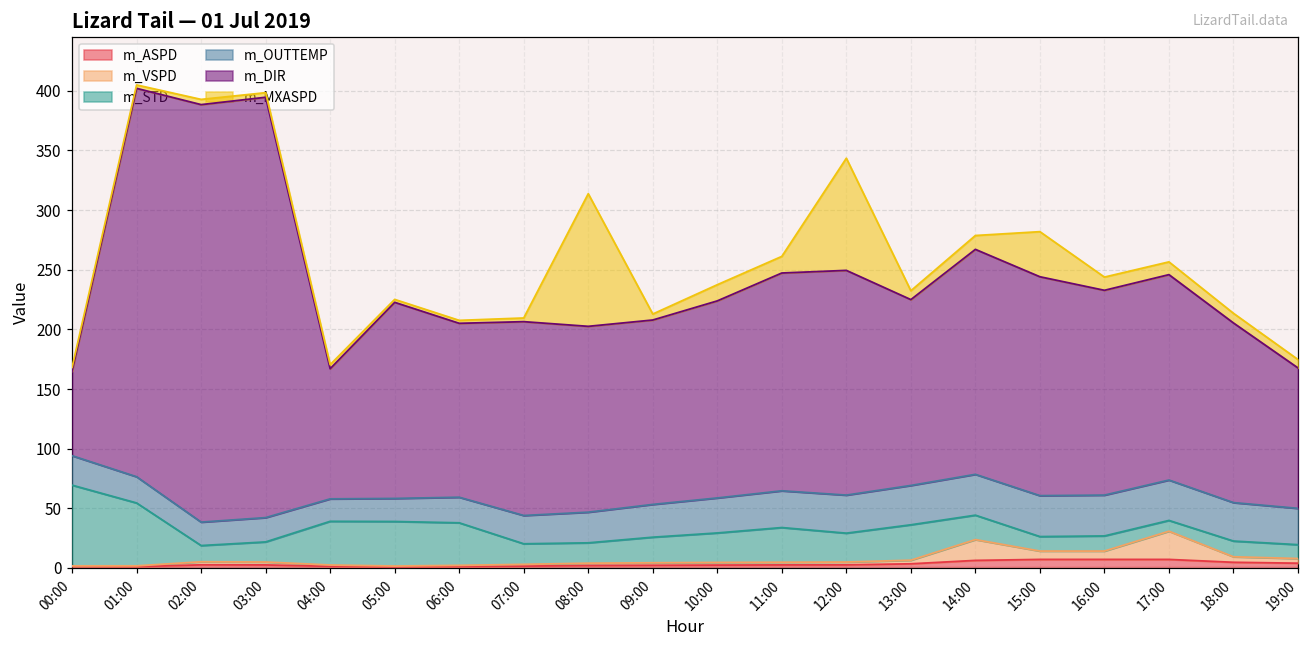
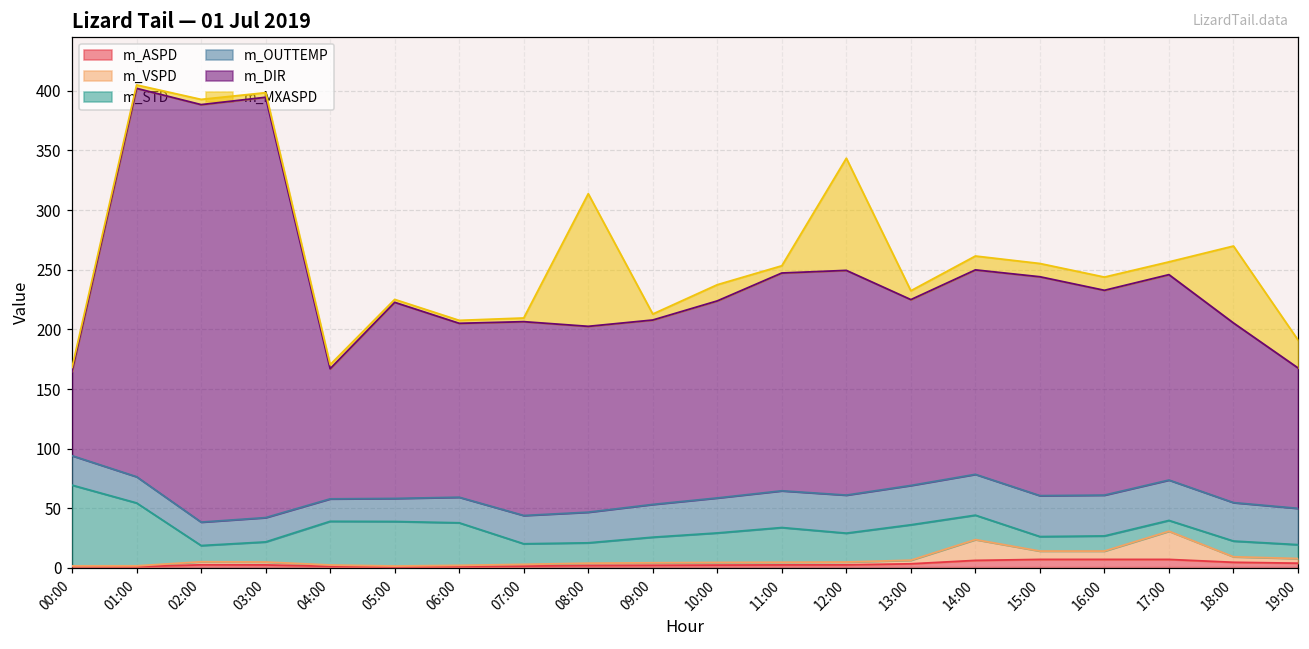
m_MXASPD, 11:00: 14 -> 6
m_DIR, 14:00: 189 -> 171
m_MXASPD, 15:00: 38 -> 11
m_MXASPD, 18:00: 8 -> 65
m_MXASPD, 19:00: 7 -> 23
